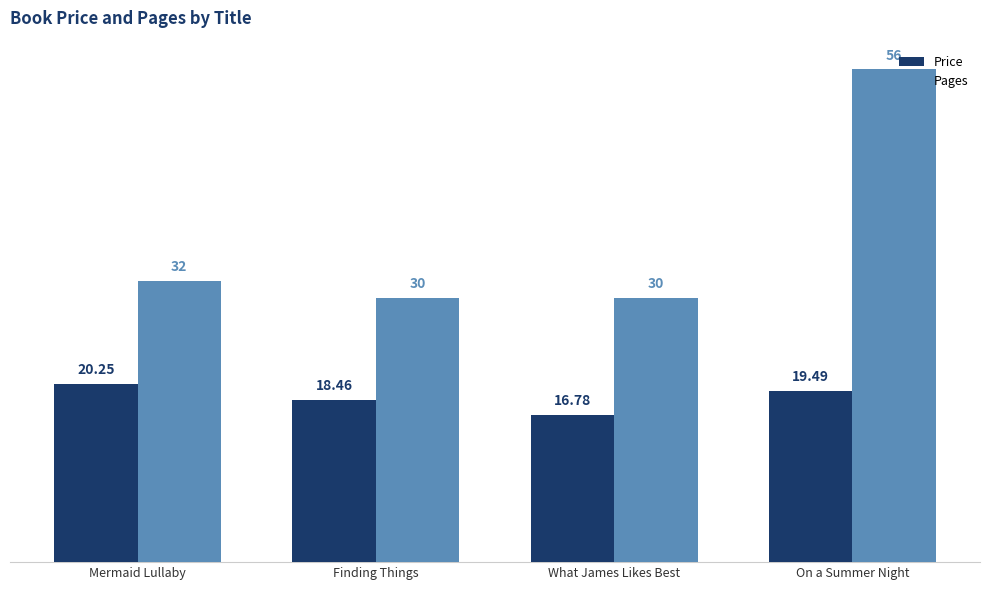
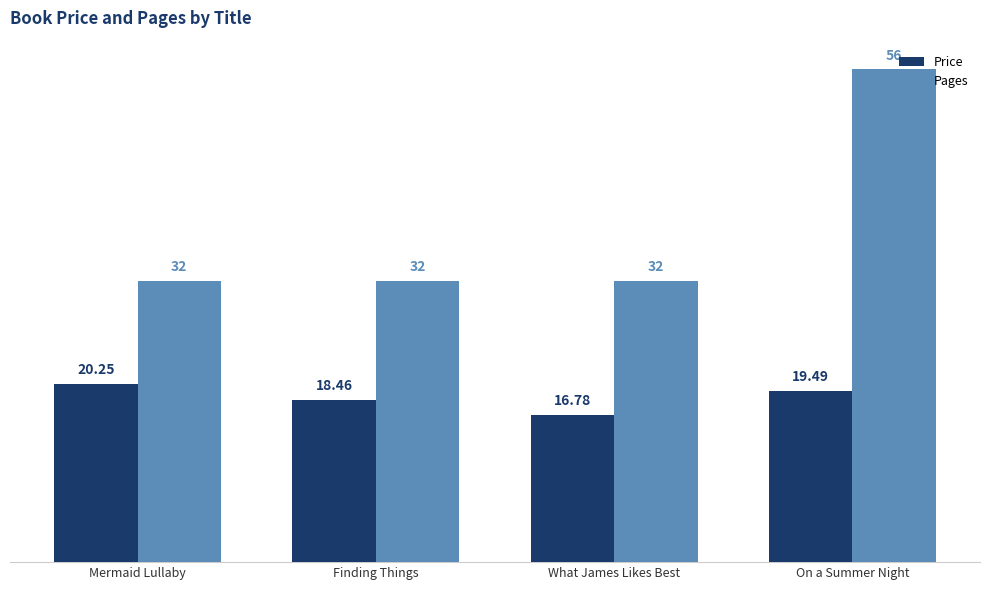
Pages, Finding Things: 30 -> 32
Pages, What James Likes Best: 30 -> 32
